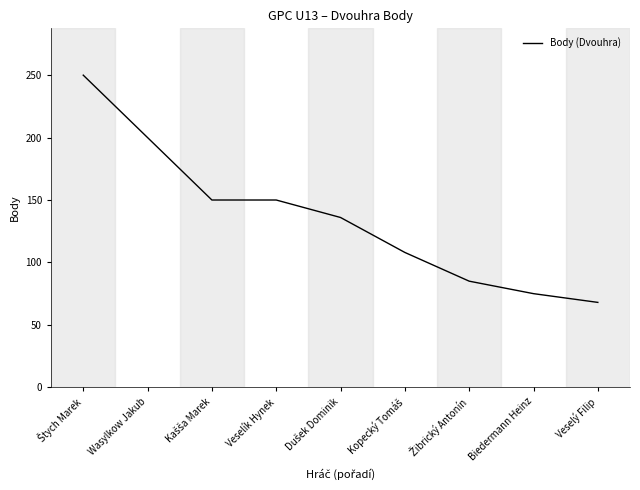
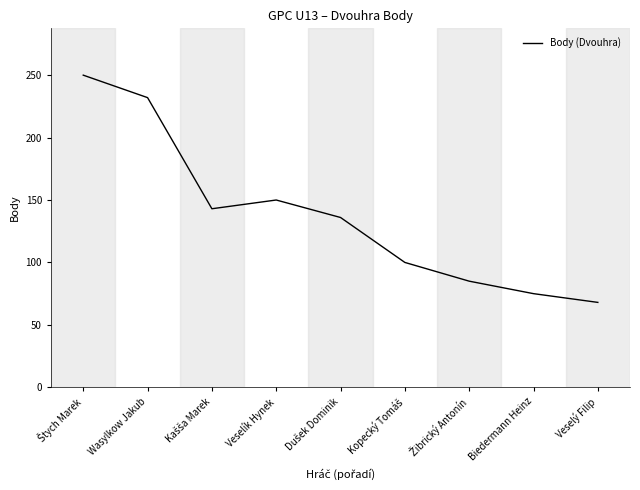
Wasylkow Jakub: 200 -> 232
Kašša Marek: 150 -> 143
Kopecký Tomáš: 108 -> 100
